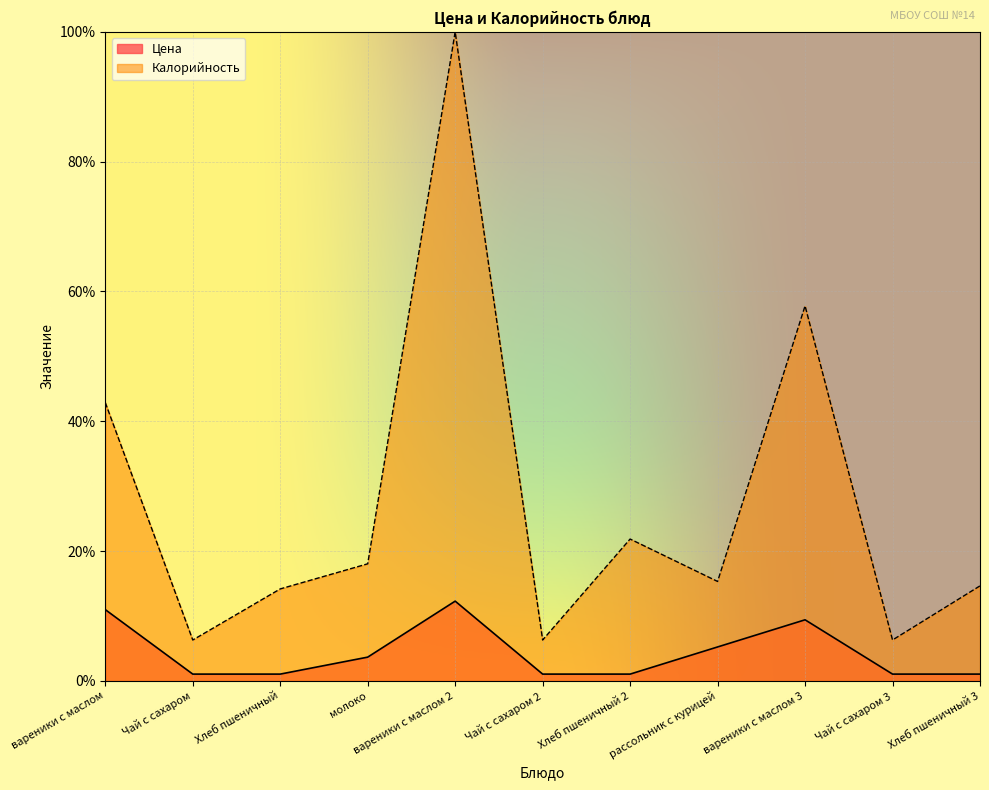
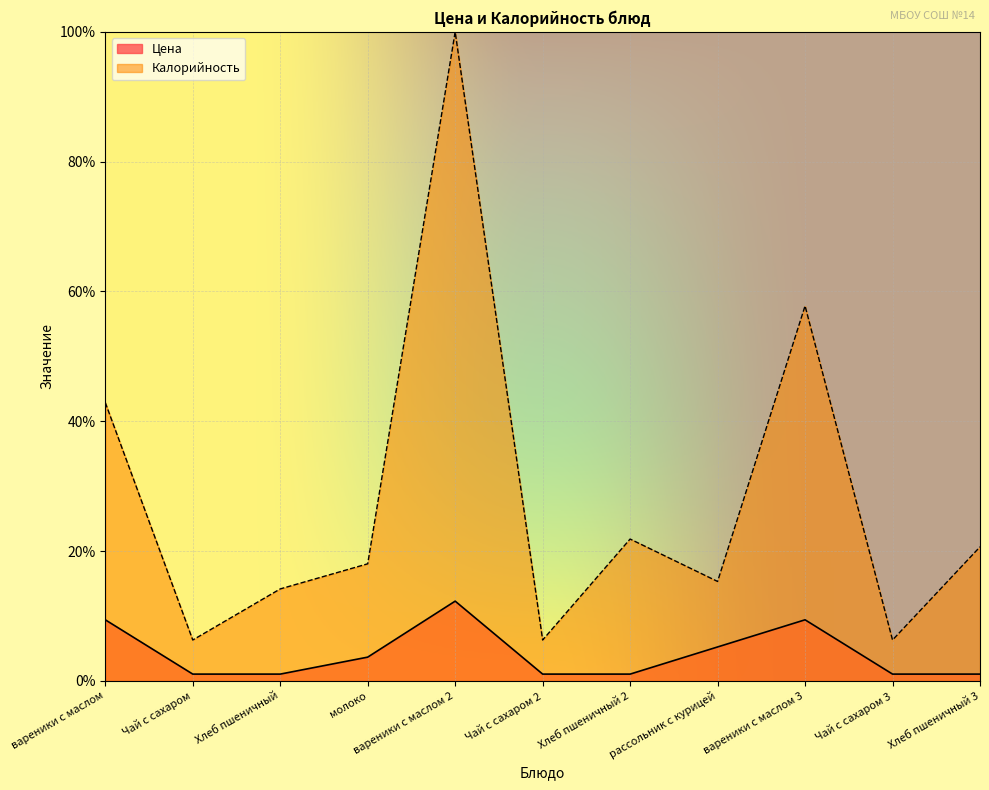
Цена, вареники с маслом: 11% -> 9%
Калорийность, Хлеб пшеничный 3: 15% -> 21%
